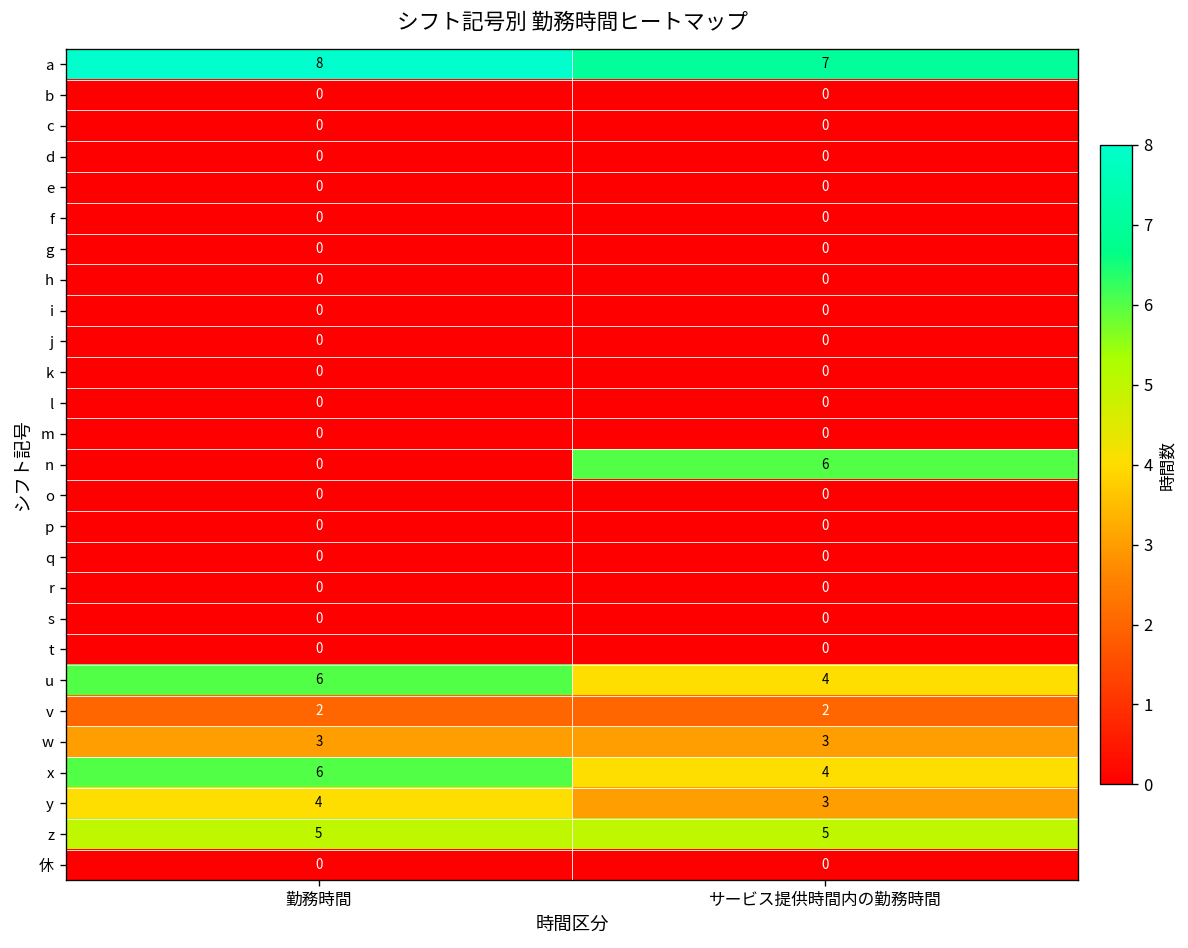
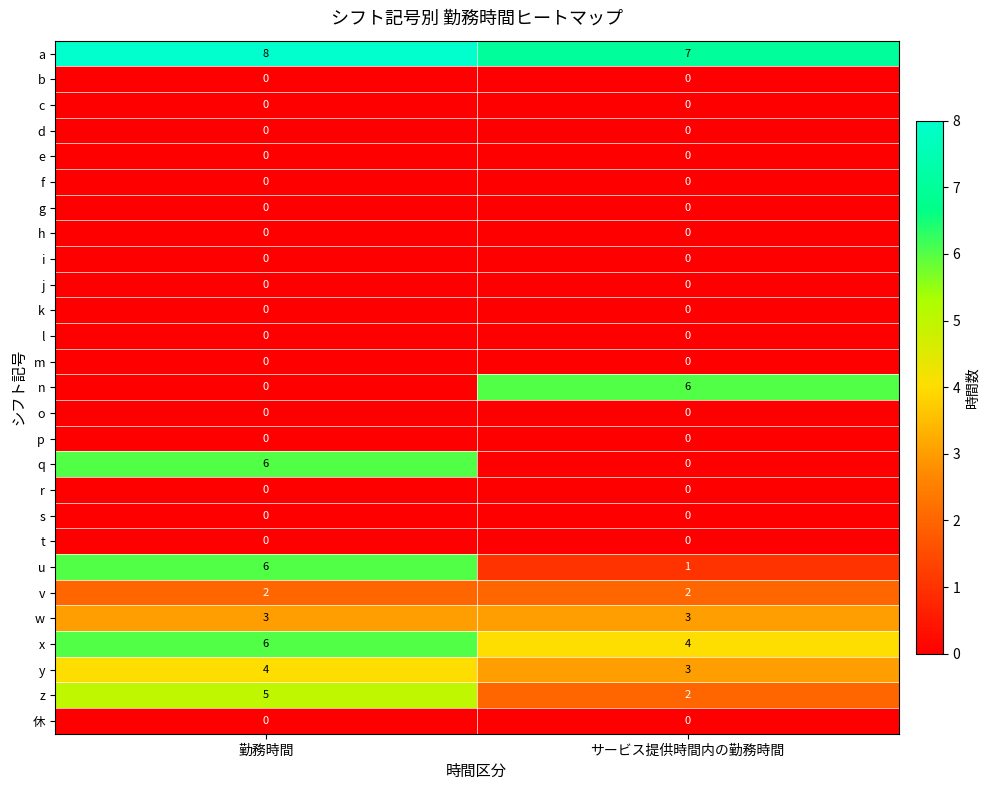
q, 勤務時間: 0 -> 6
u, サービス提供時間内の勤務時間: 4 -> 1
z, サービス提供時間内の勤務時間: 5 -> 2
